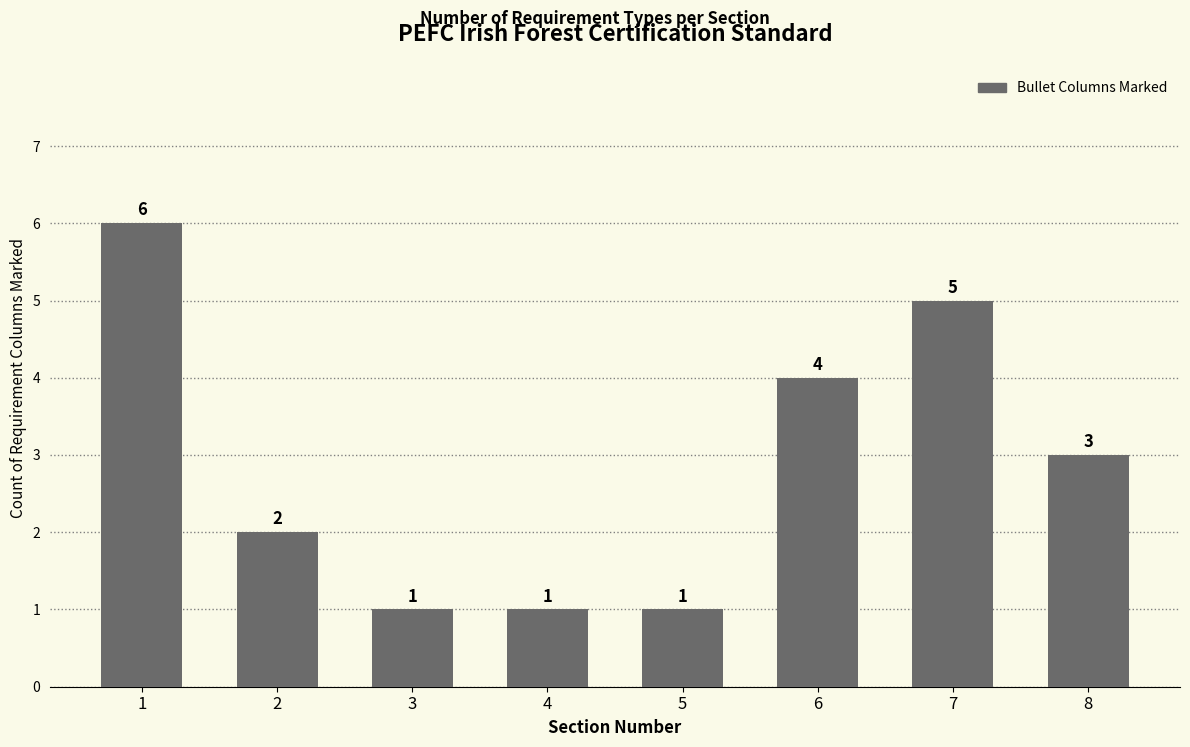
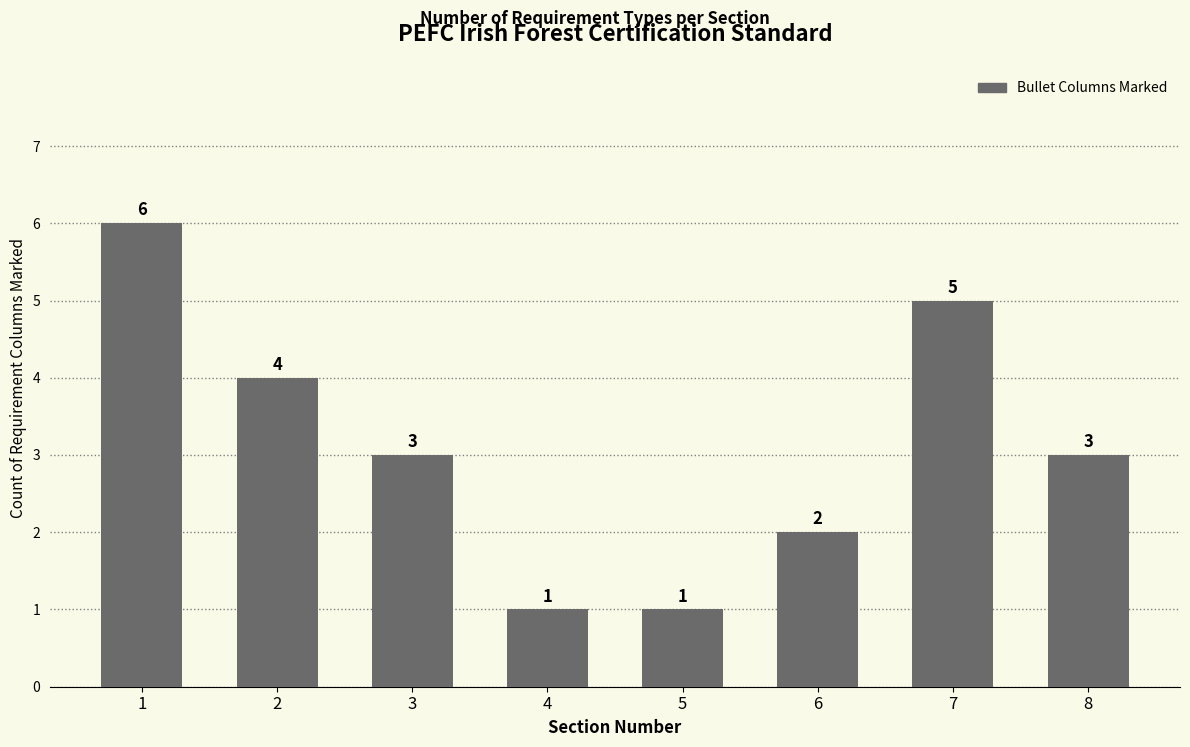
2: 2 -> 4
3: 1 -> 3
6: 4 -> 2
